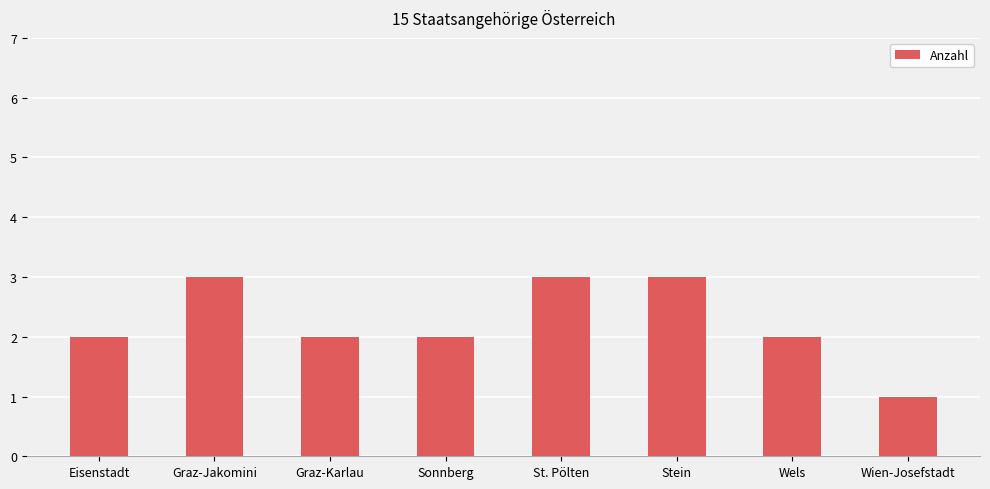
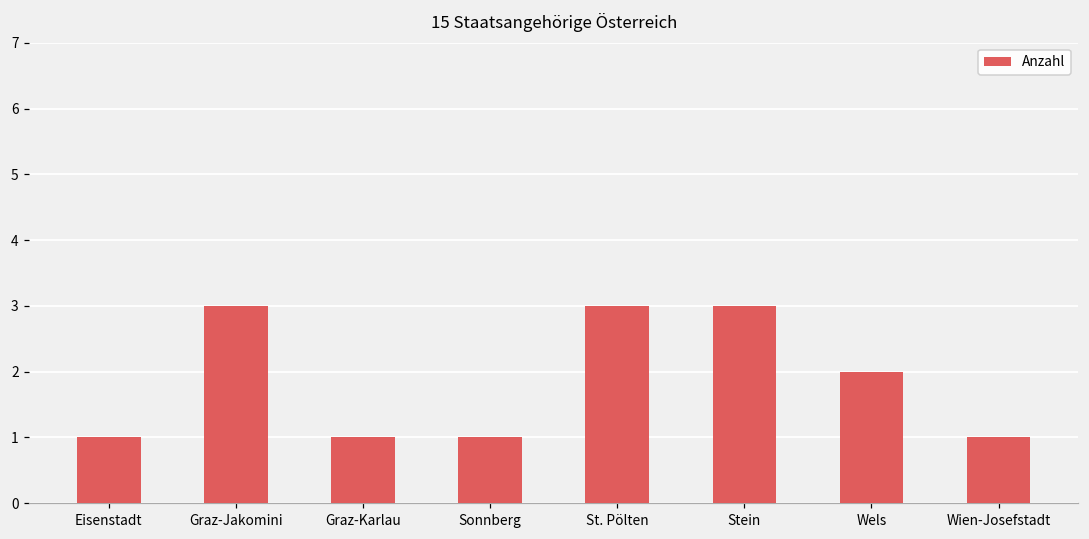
Eisenstadt: 2 -> 1
Graz-Karlau: 2 -> 1
Sonnberg: 2 -> 1
